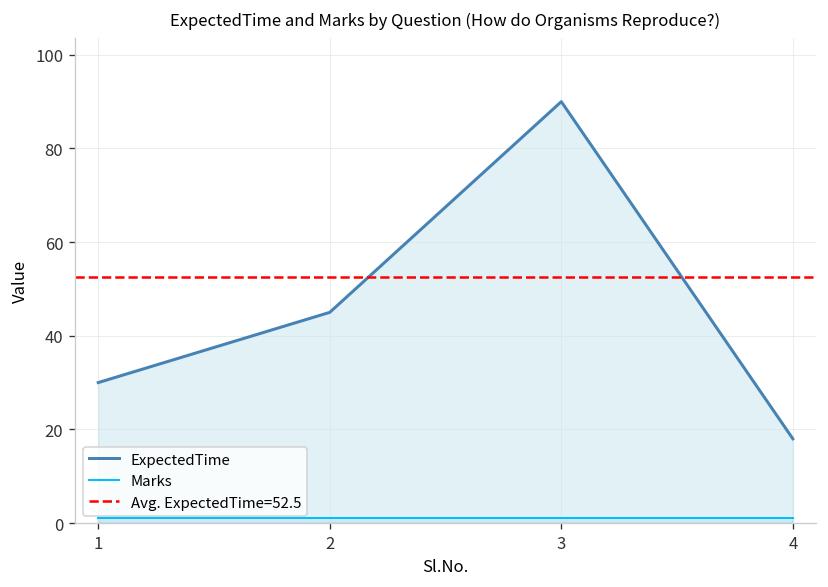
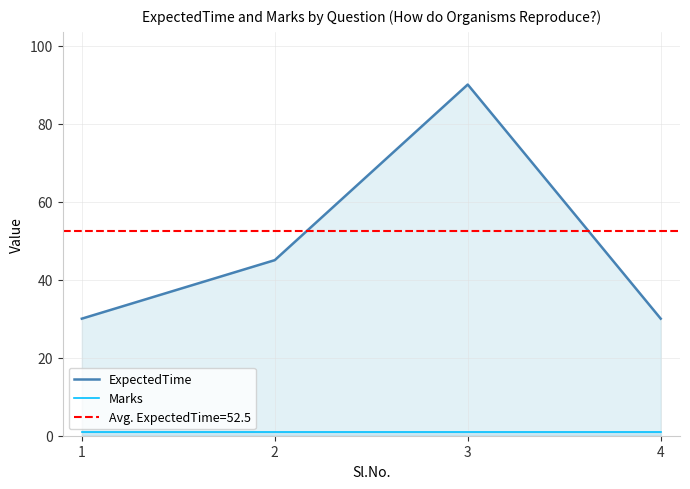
ExpectedTime, 4: 18 -> 30
